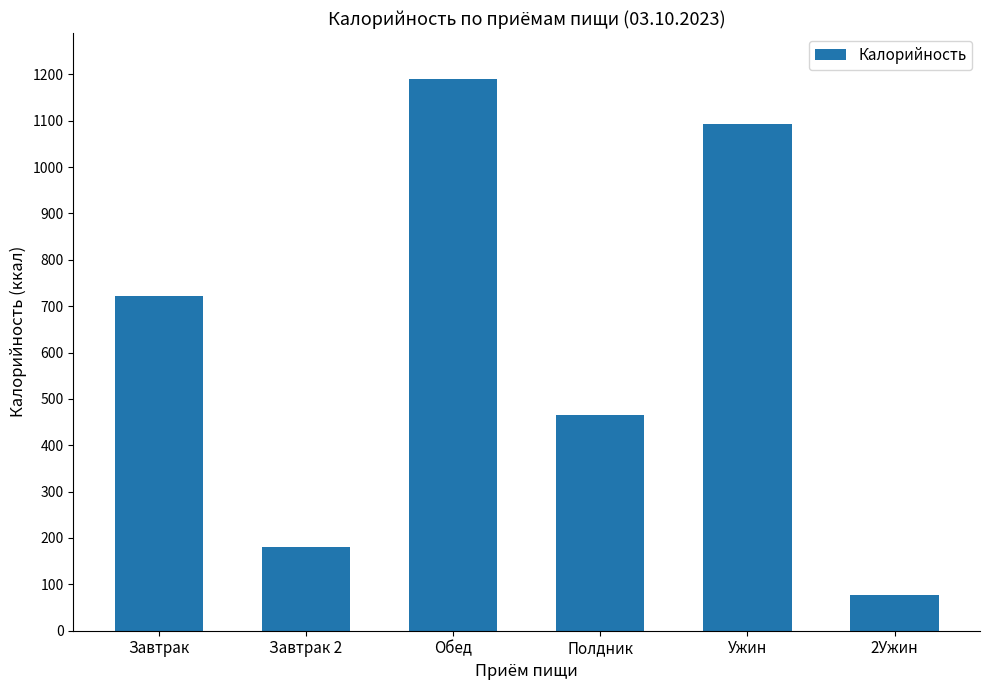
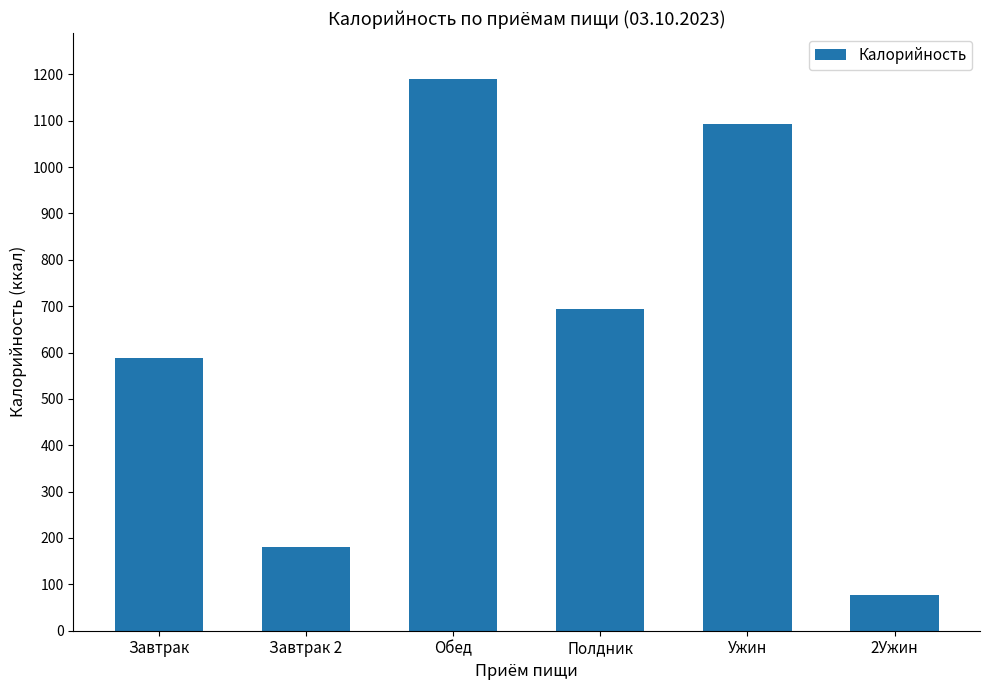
Завтрак: 720 -> 590
Полдник: 470 -> 690
